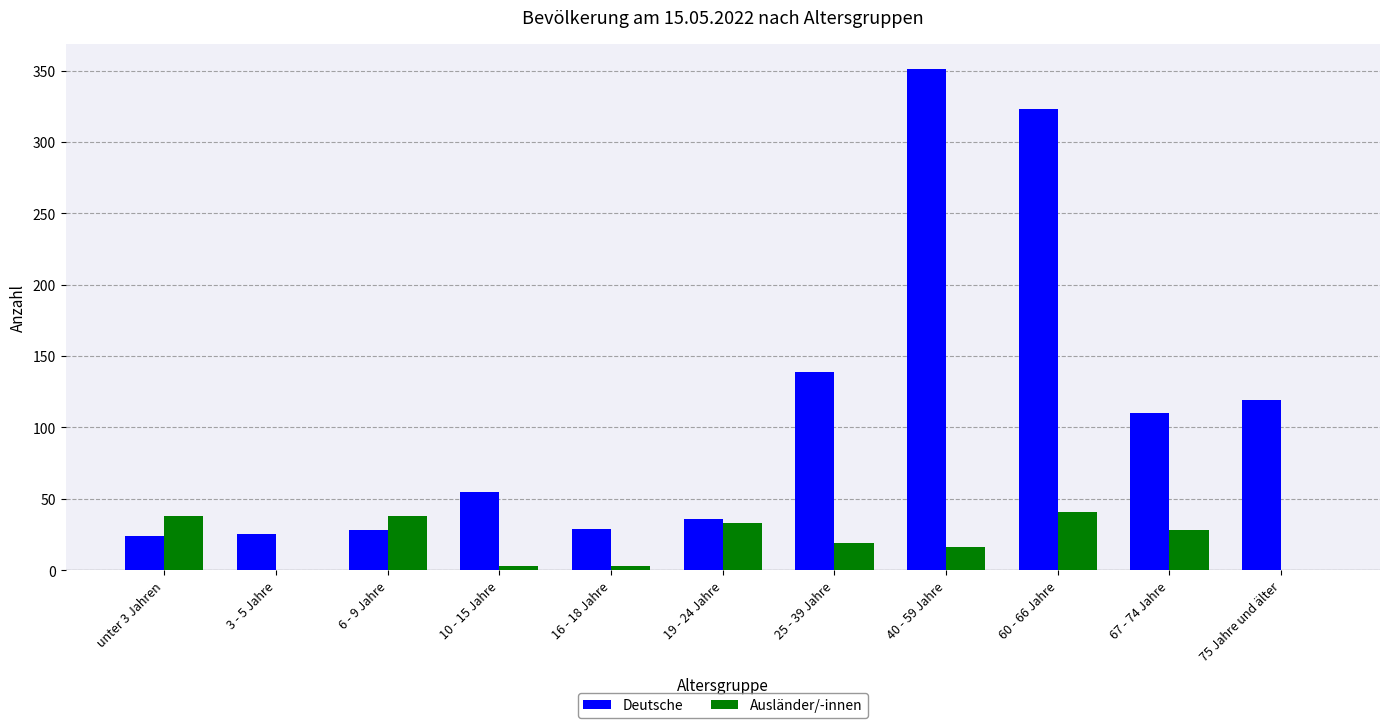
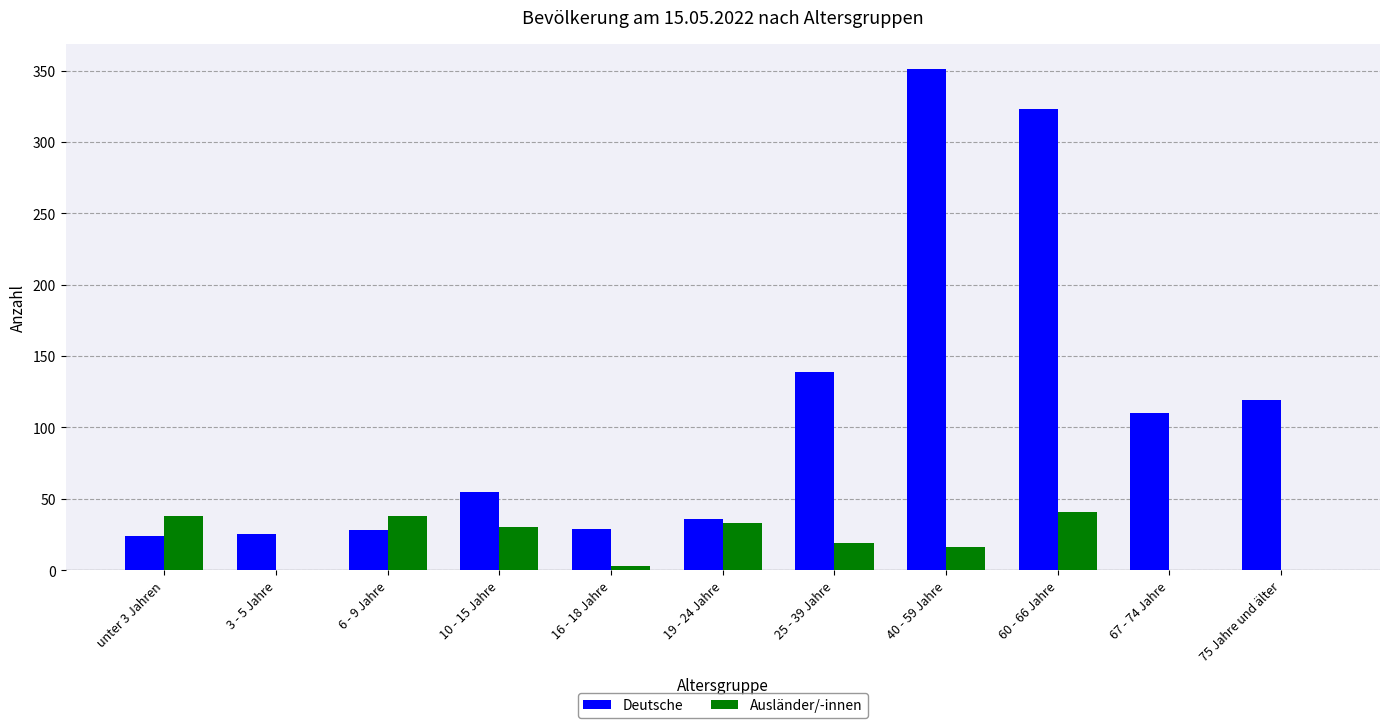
Ausländer/-innen, 10 - 15 Jahre: 3 -> 30
Ausländer/-innen, 67 - 74 Jahre: 28 -> 0
